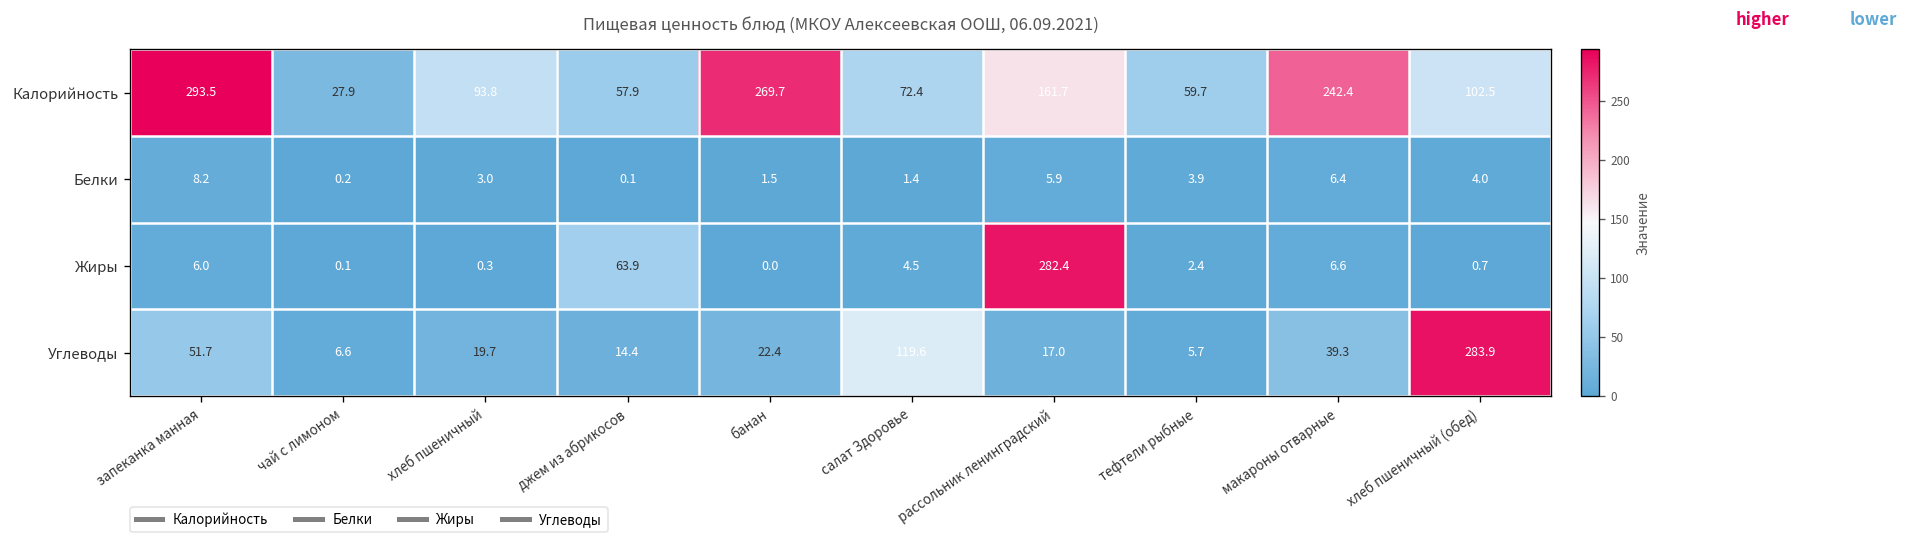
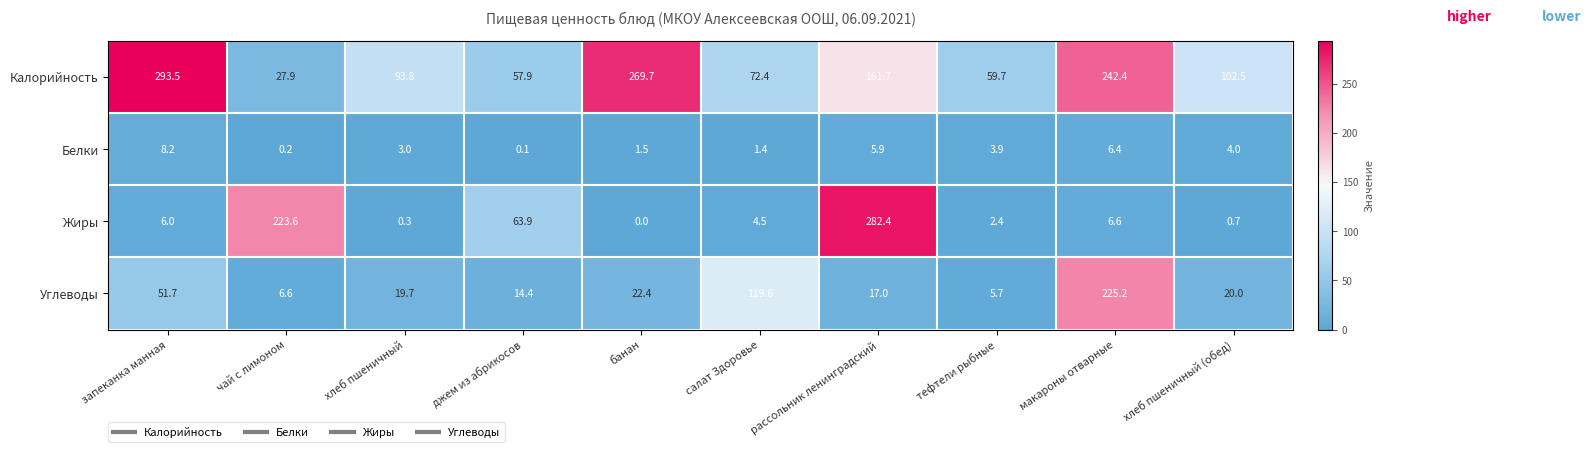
Жиры, чай с лимоном: 0.1 -> 223.6
Углеводы, макароны отварные: 39.3 -> 225.2
Углеводы, хлеб пшеничный (обед): 283.9 -> 20.0
